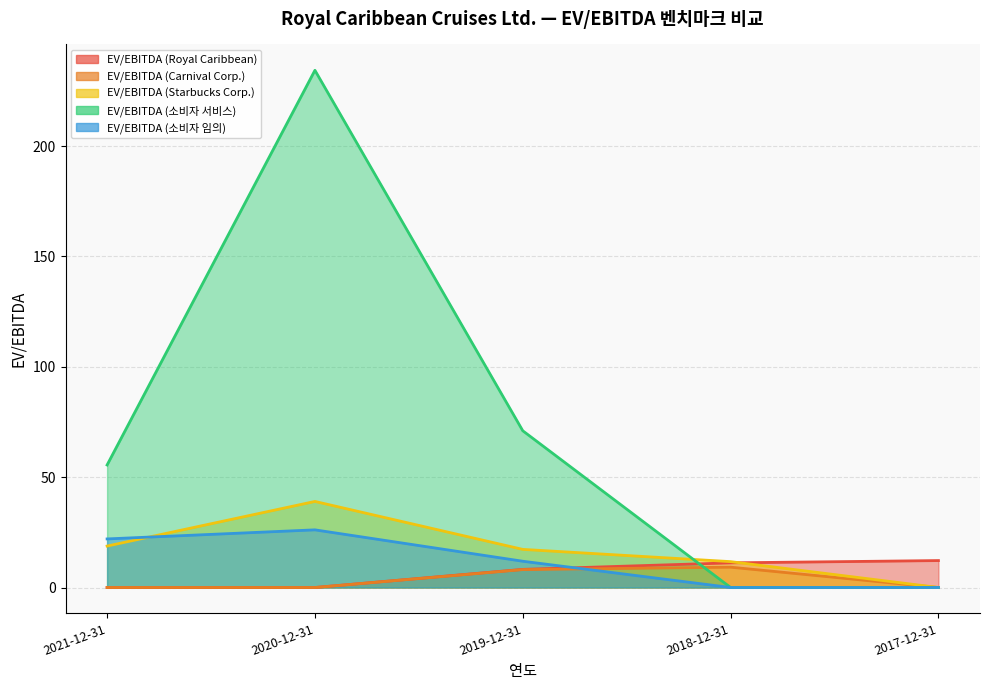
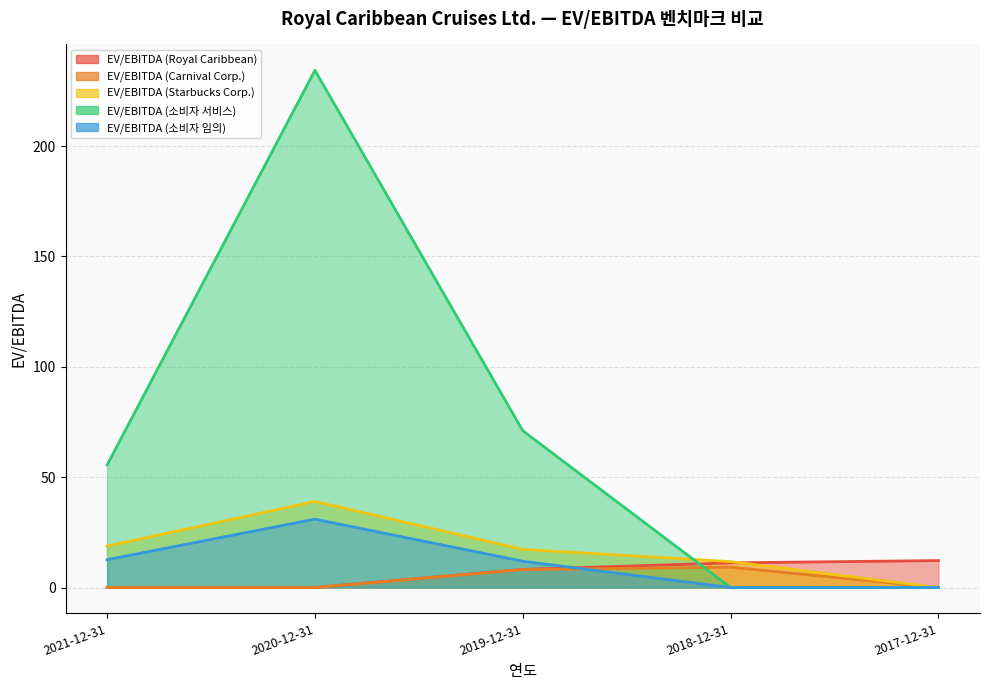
EV/EBITDA (소비자 임의), 2021-12-31: 22 -> 13
EV/EBITDA (소비자 임의), 2020-12-31: 26 -> 31
